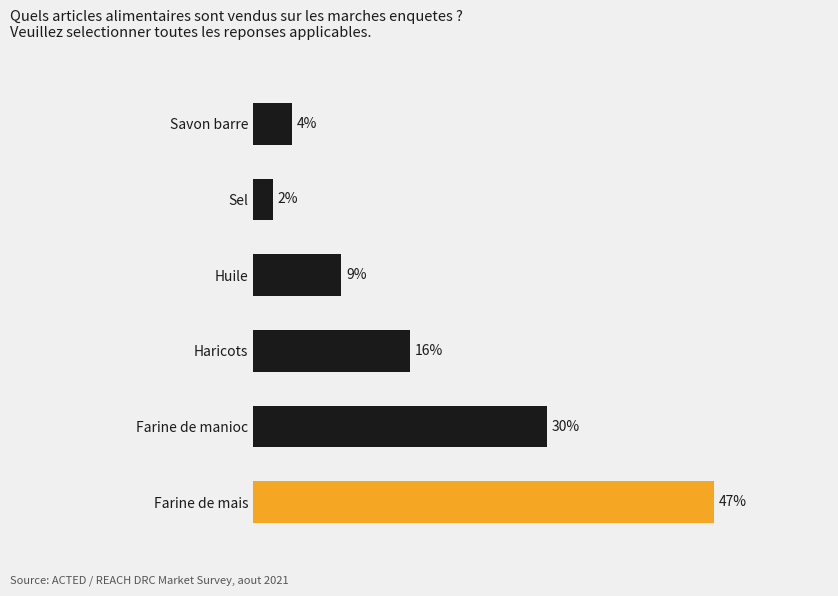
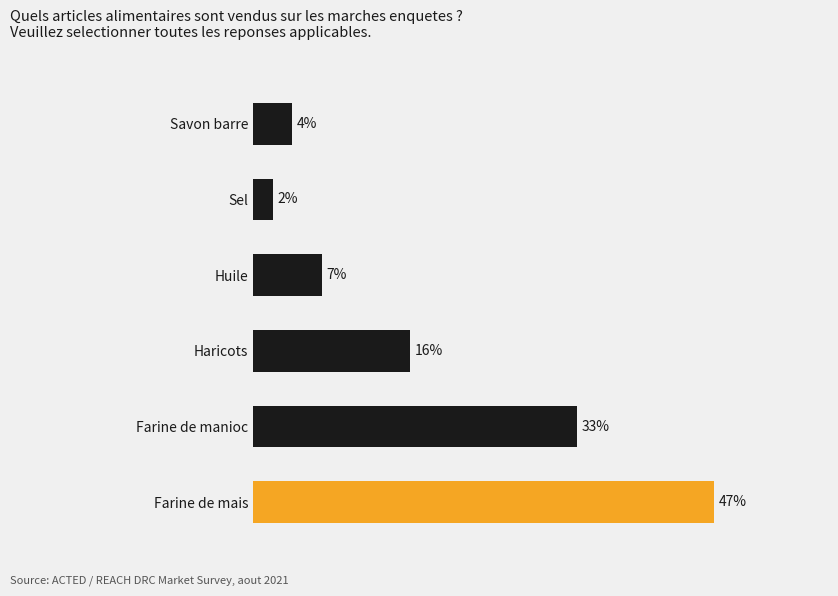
Huile: 9% -> 7%
Farine de manioc: 30% -> 33%
